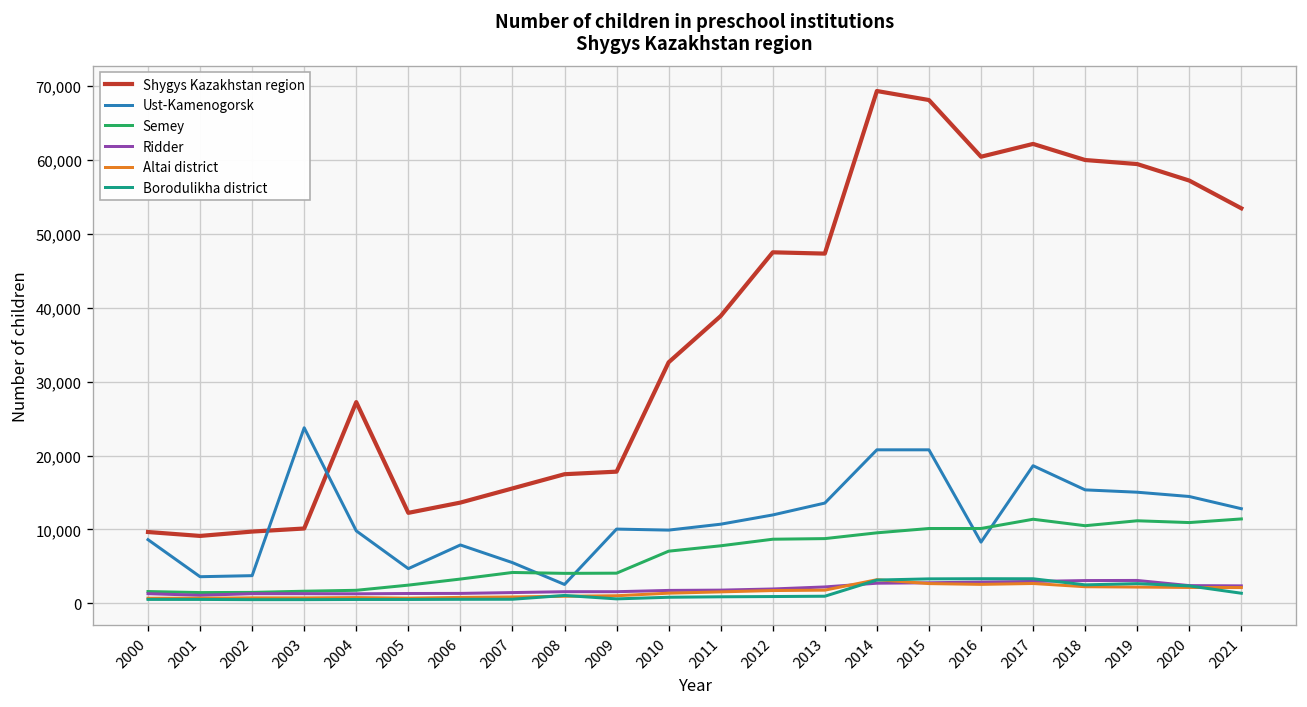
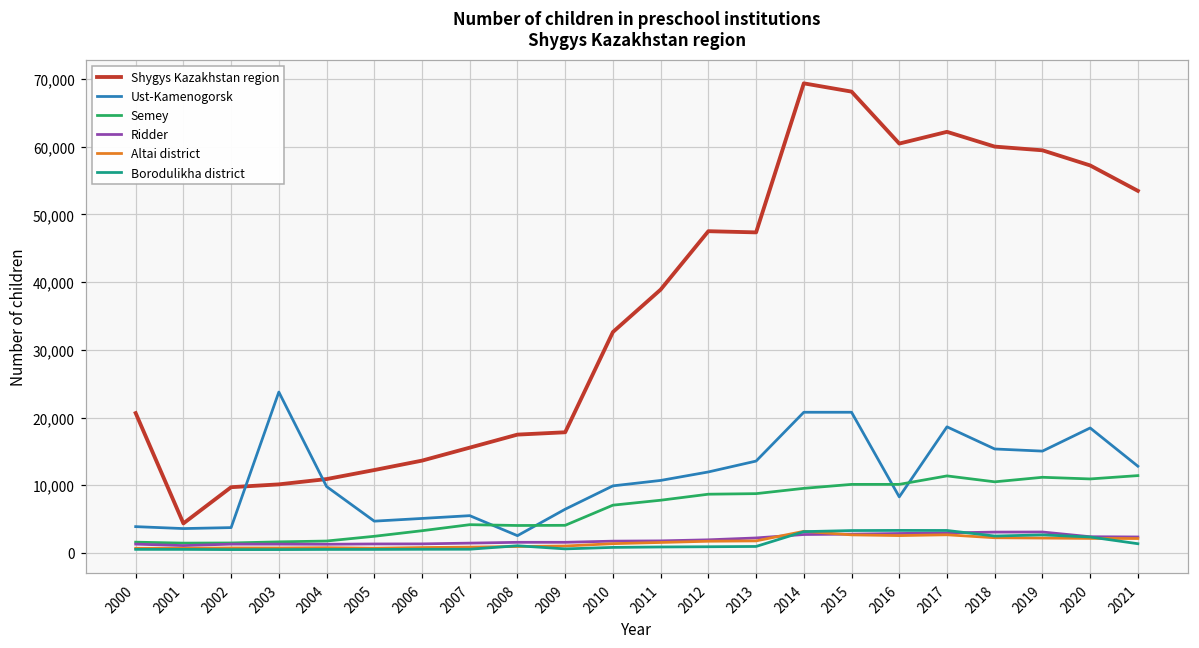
Shygys Kazakhstan region, 2000: 10,000 -> 21,000
Ust-Kamenogorsk, 2000: 9,000 -> 4,000
Shygys Kazakhstan region, 2001: 9,000 -> 4,000
Shygys Kazakhstan region, 2004: 27,000 -> 11,000
Ust-Kamenogorsk, 2006: 8,000 -> 5,000
Ust-Kamenogorsk, 2009: 10,000 -> 6,000
Ust-Kamenogorsk, 2020: 14,000 -> 18,000
